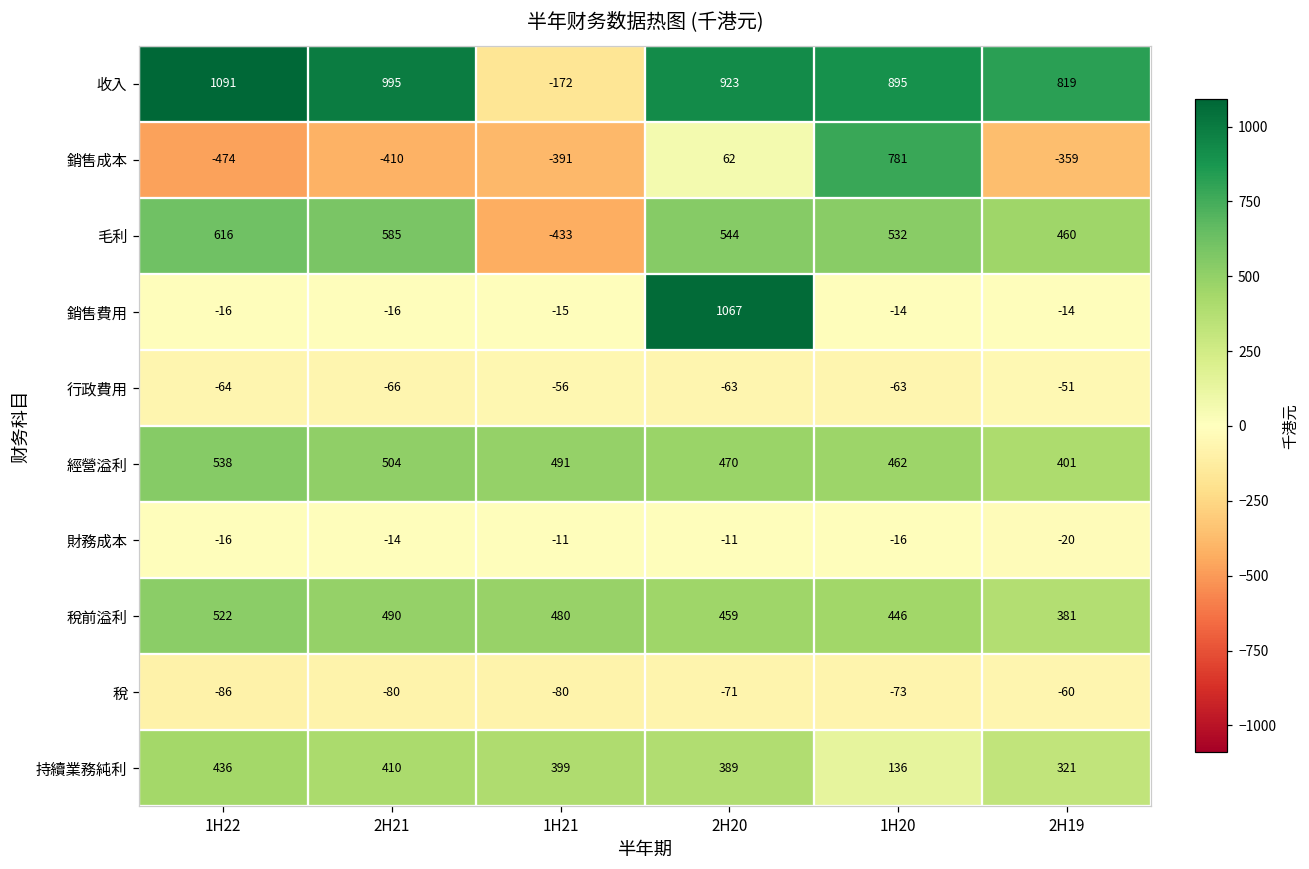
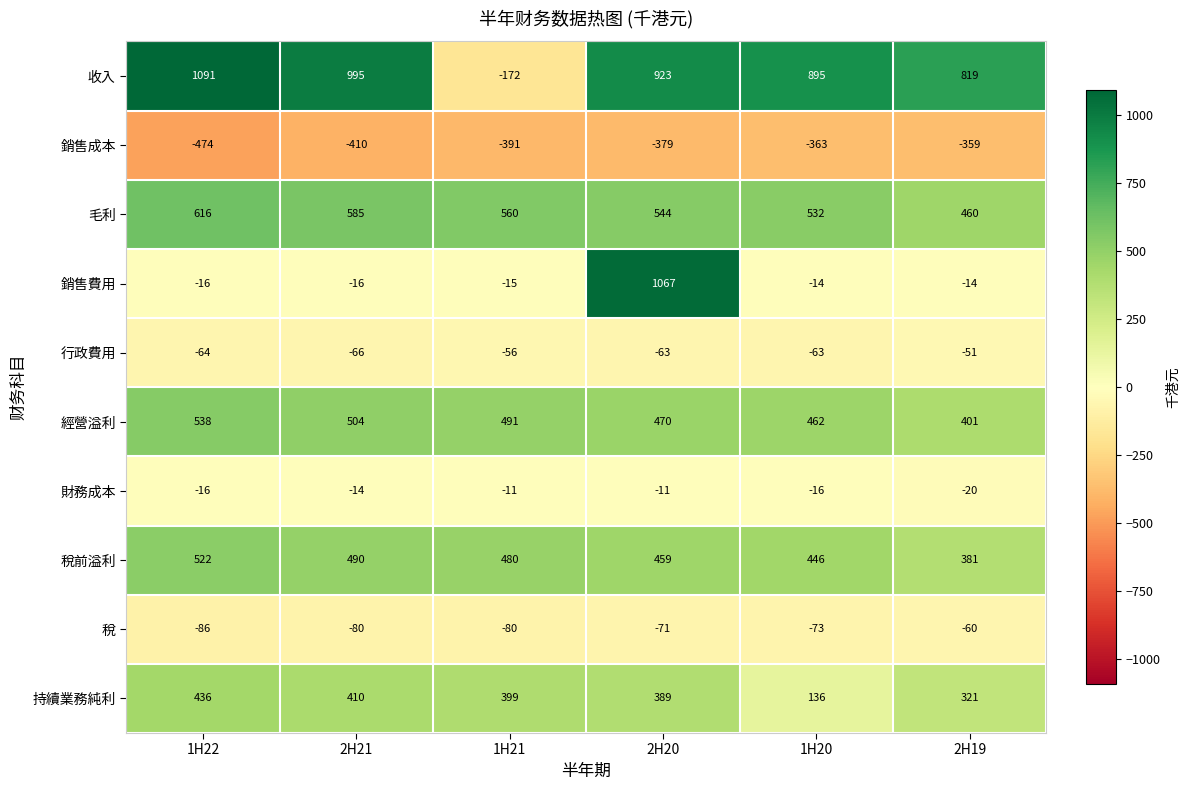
銷售成本, 2H20: 62 -> -379
銷售成本, 1H20: 781 -> -363
毛利, 1H21: -433 -> 560
